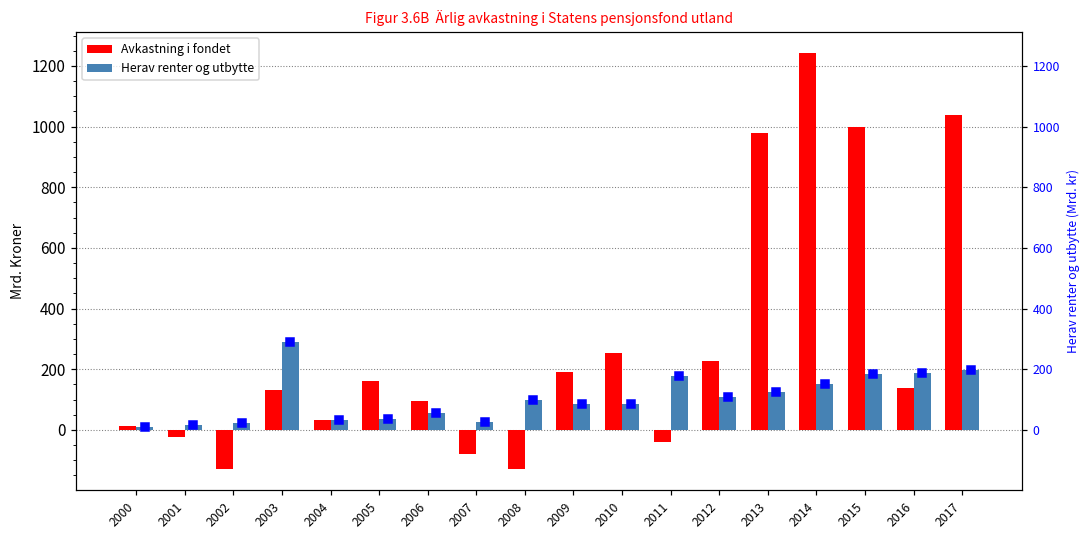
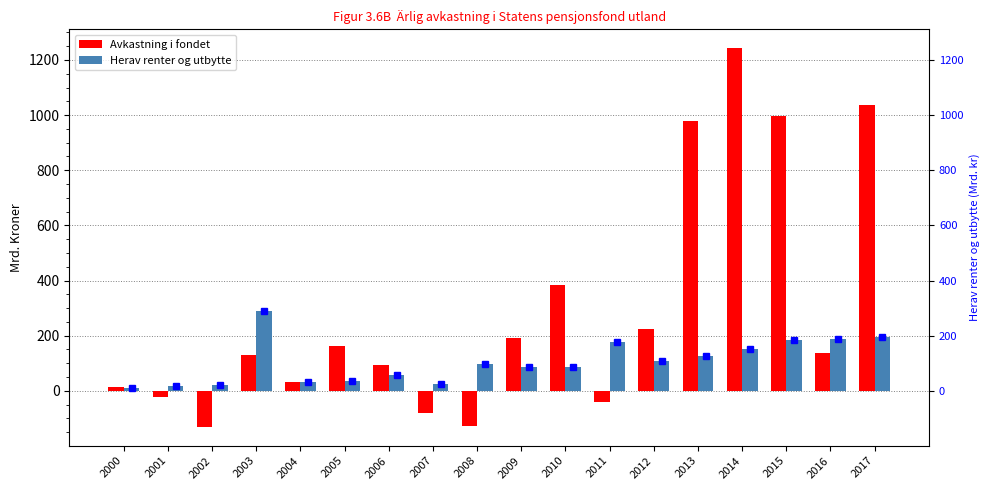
Avkastning i fondet, 2010: 250 -> 380
